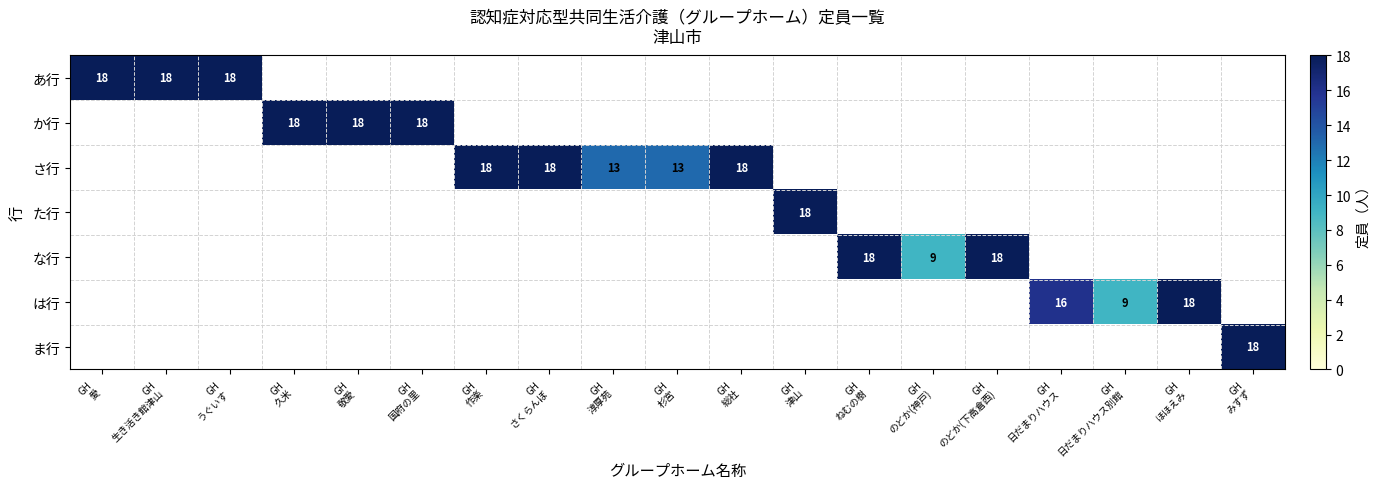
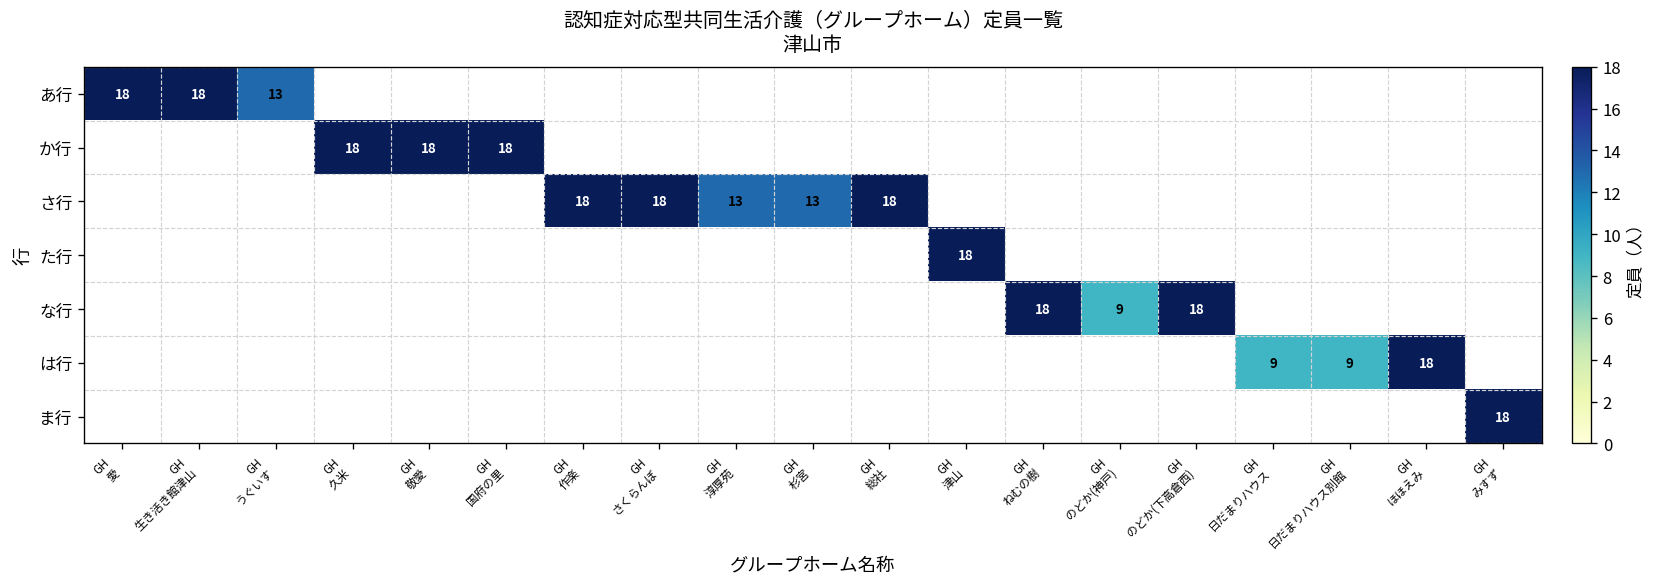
あ行, GH うぐいす: 18 -> 13
は行, GH 日だまりハウス: 16 -> 9
